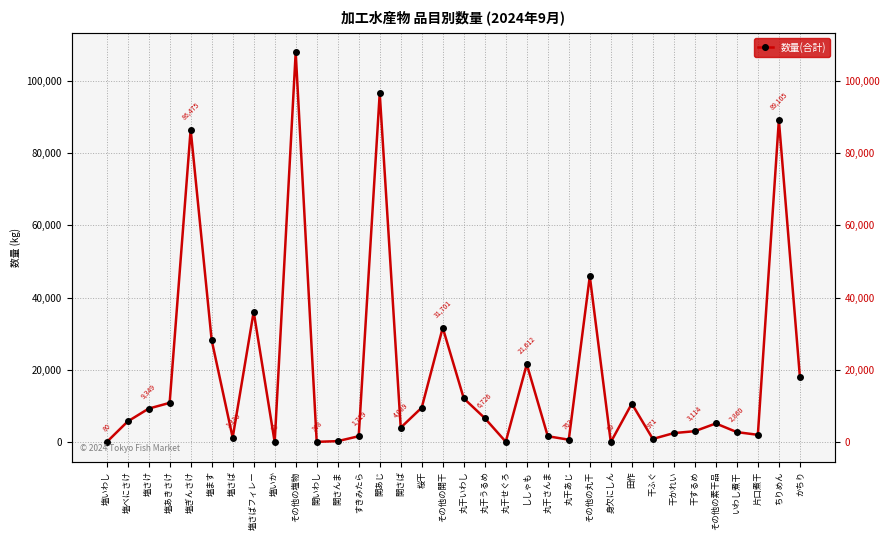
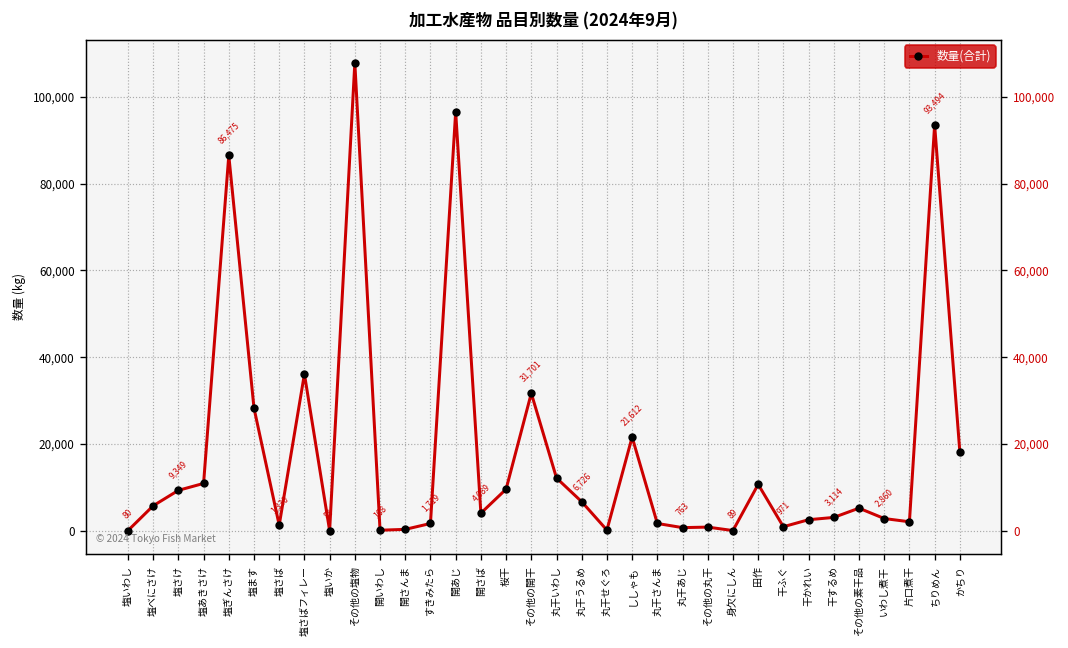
その他の丸干: 46,000 -> 1,000
ちりめん: 89,105 -> 93,494
